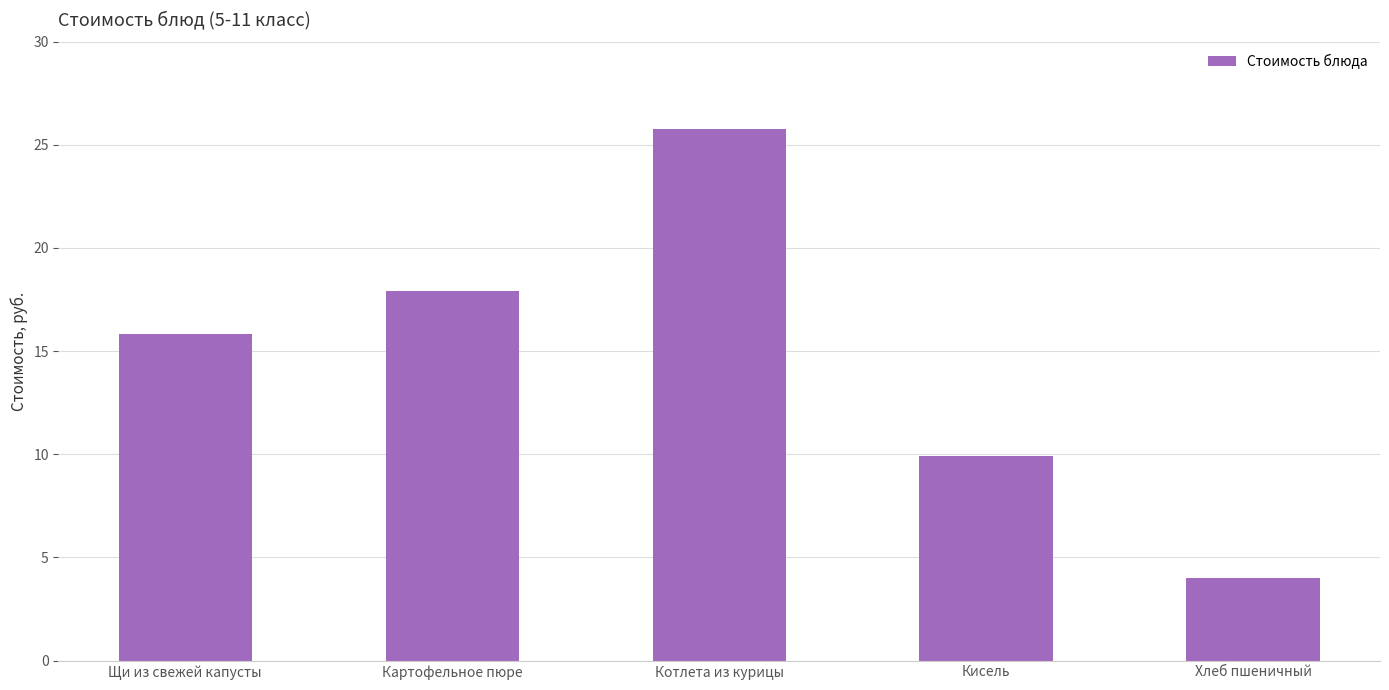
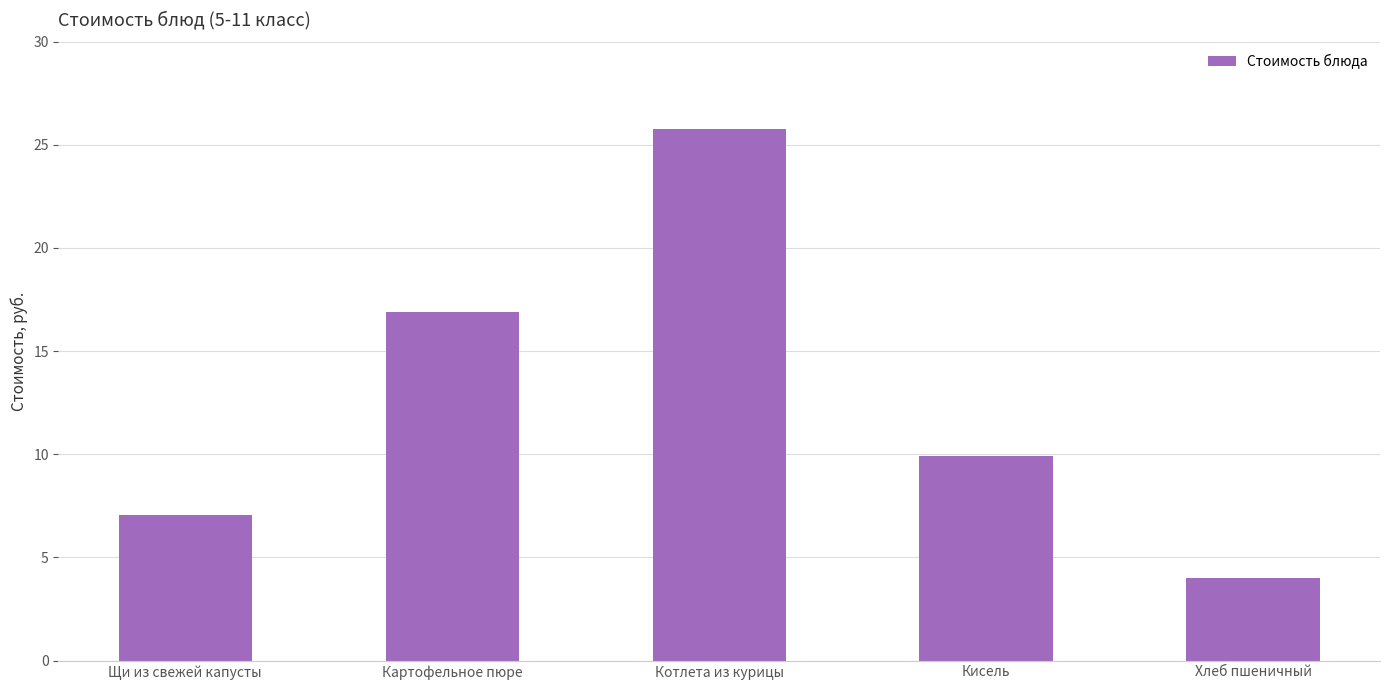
Щи из свежей капусты: 15.8 -> 7.1
Картофельное пюре: 17.9 -> 16.9
